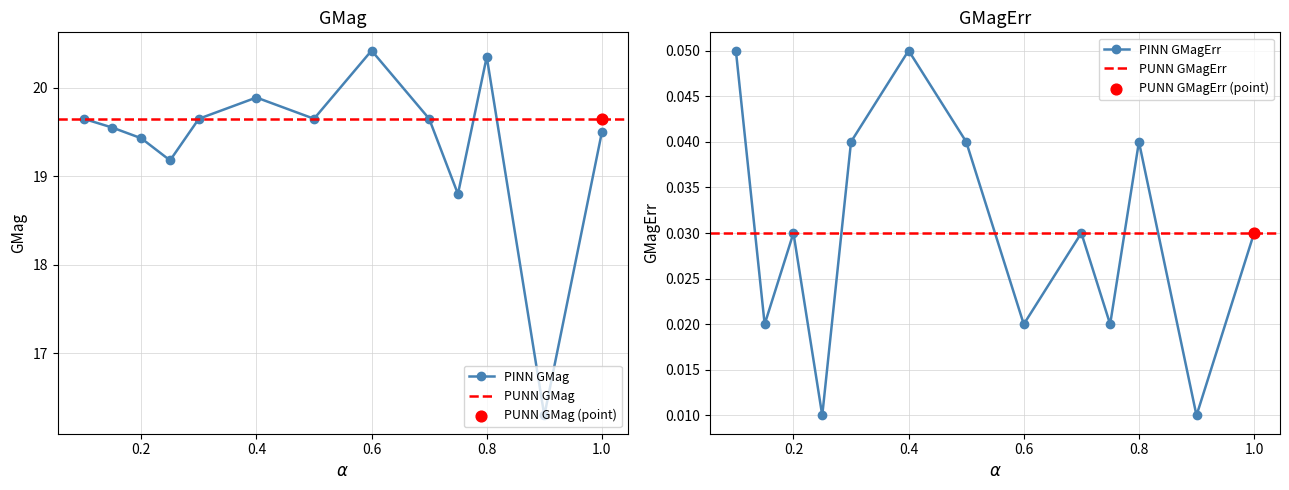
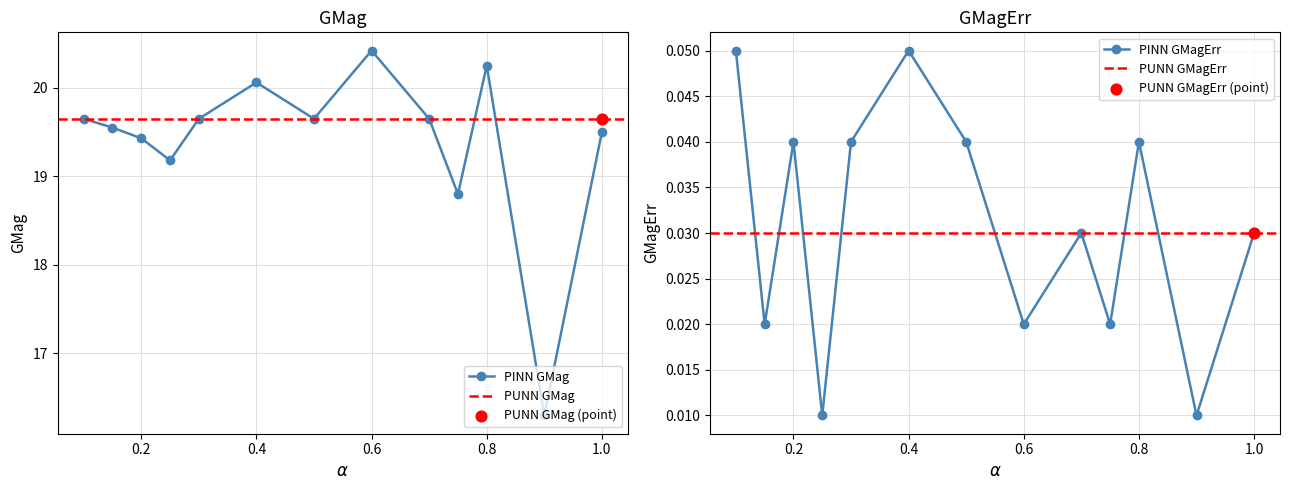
GMag, PINN GMag, 0.4: 19.9 -> 20.1
GMag, PINN GMag, 0.8: 20.4 -> 20.3
GMagErr, PINN GMagErr, 0.2: 0.03 -> 0.04
